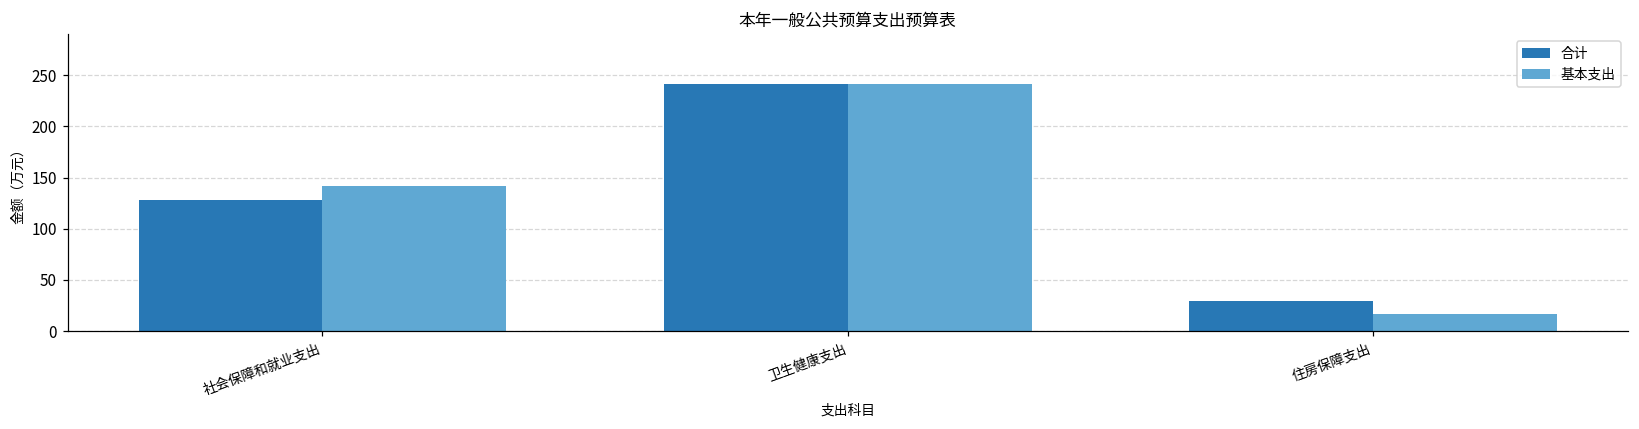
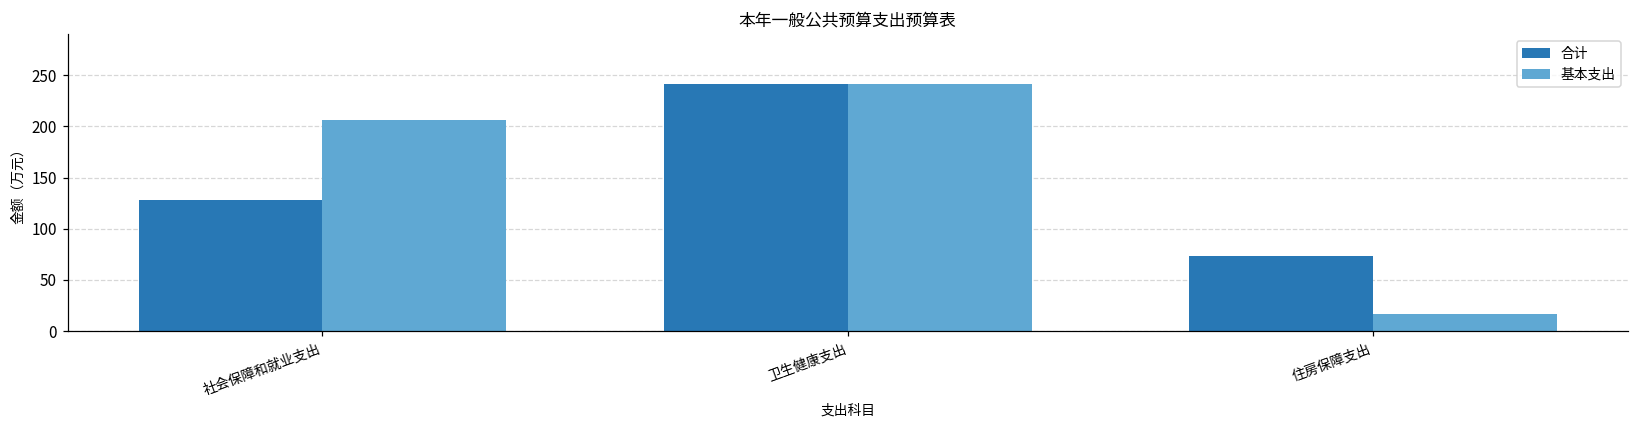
基本支出, 社会保障和就业支出: 140 -> 210
合计, 住房保障支出: 30 -> 70
